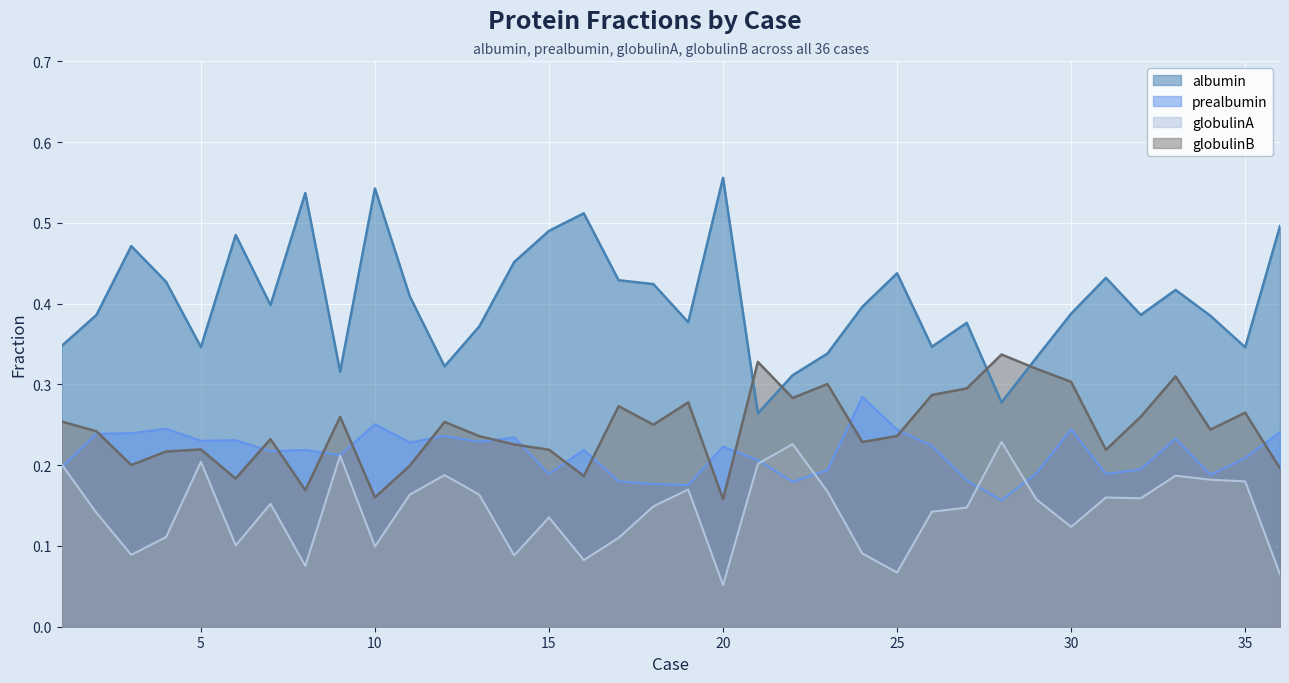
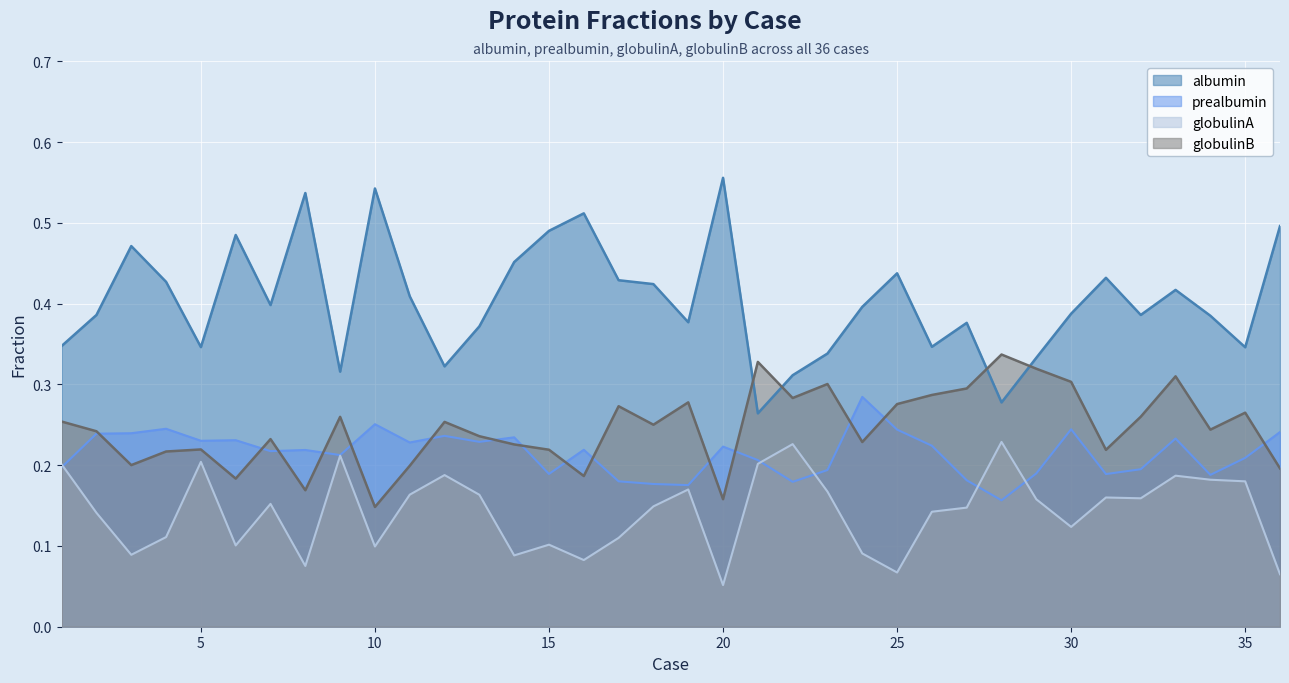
globulinB, 10: 0.16 -> 0.15
globulinA, 15: 0.14 -> 0.10
globulinB, 25: 0.24 -> 0.28
